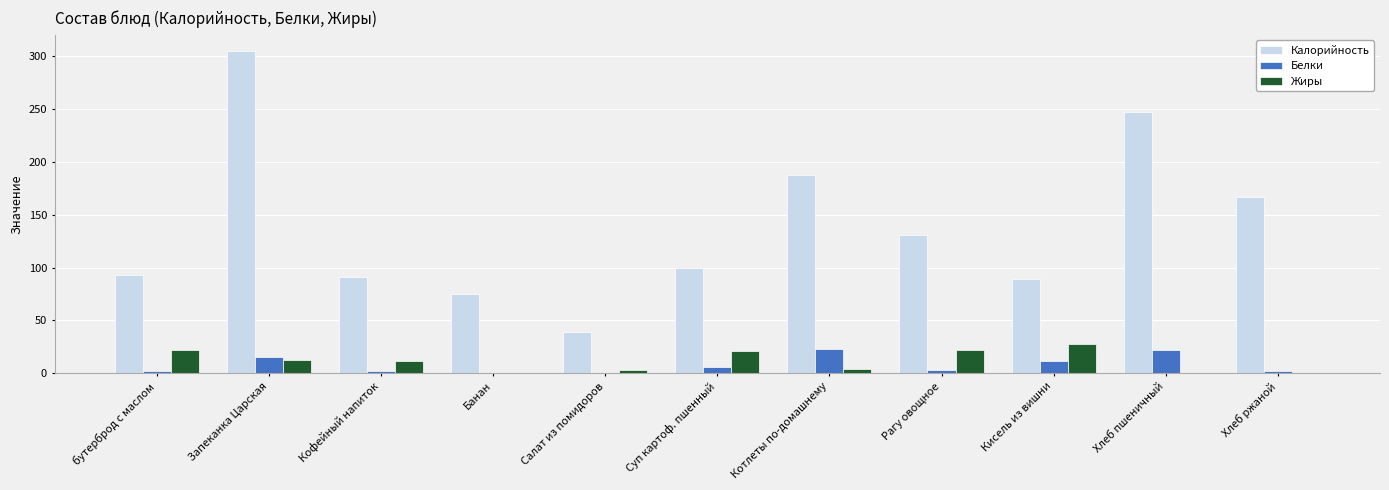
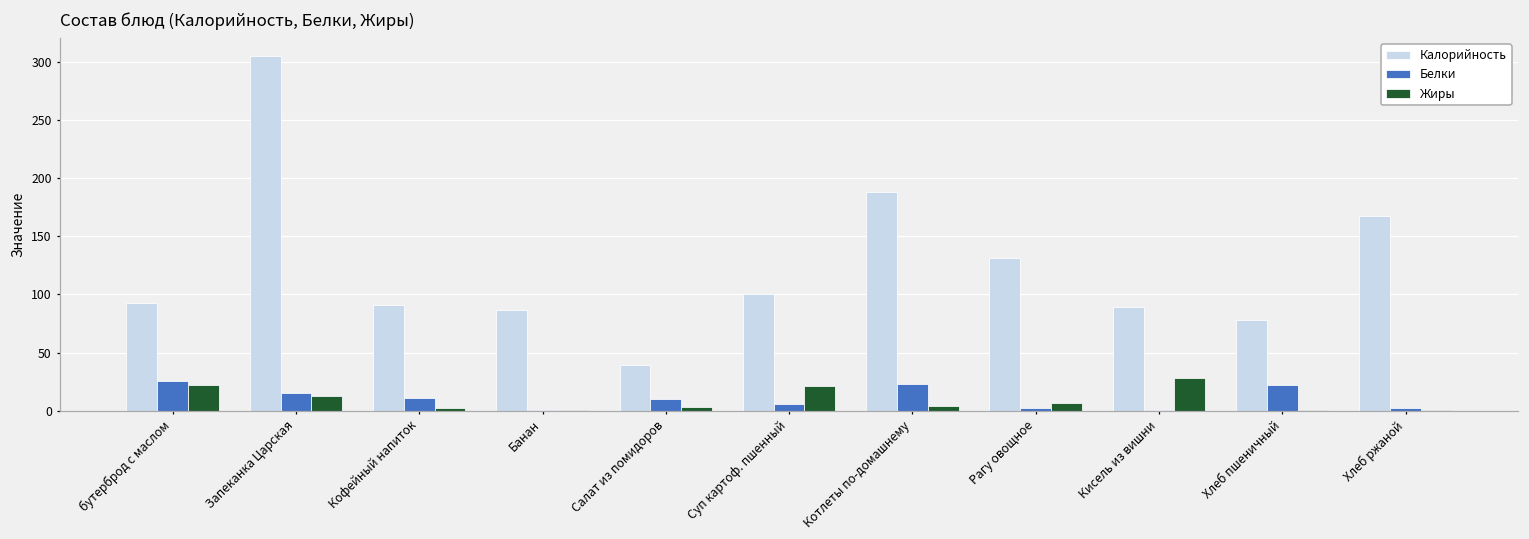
Белки, бутерброд с маслом: 2 -> 26
Белки, Кофейный напиток: 2 -> 11
Жиры, Кофейный напиток: 11 -> 3
Калорийность, Банан: 75 -> 87
Белки, Салат из помидоров: 1 -> 10
Жиры, Рагу овощное: 22 -> 6
Белки, Кисель из вишни: 11 -> 0
Калорийность, Хлеб пшеничный: 247 -> 78
